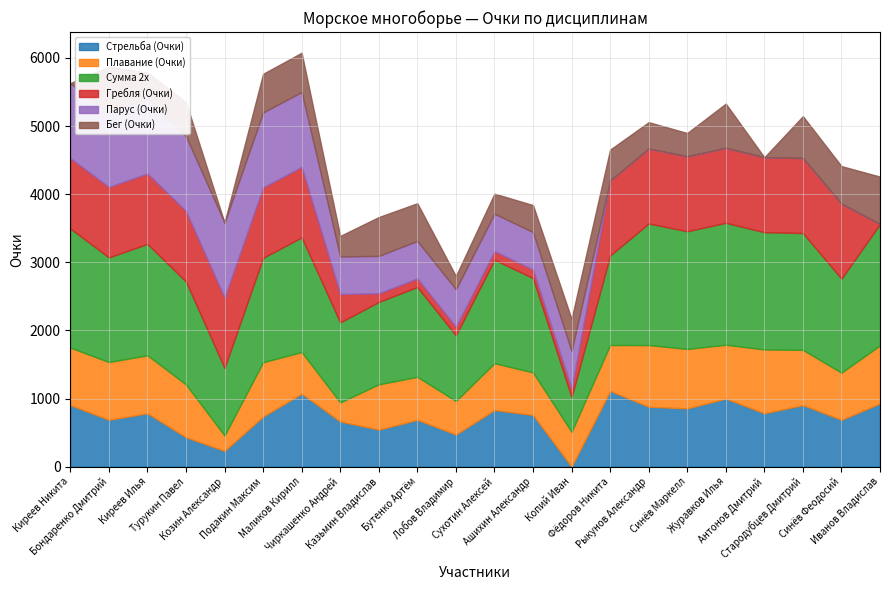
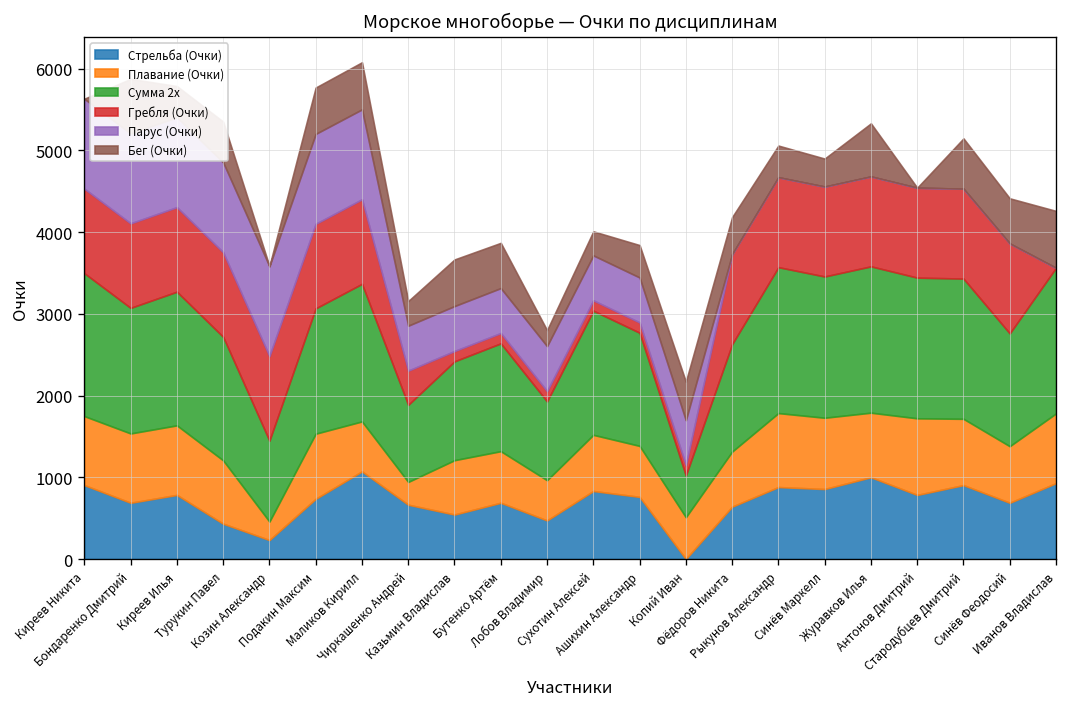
Сумма 2х, Чиркашенко Андрей: 1200 -> 900
Стрельба (Очки), Фёдоров Никита: 1100 -> 600
